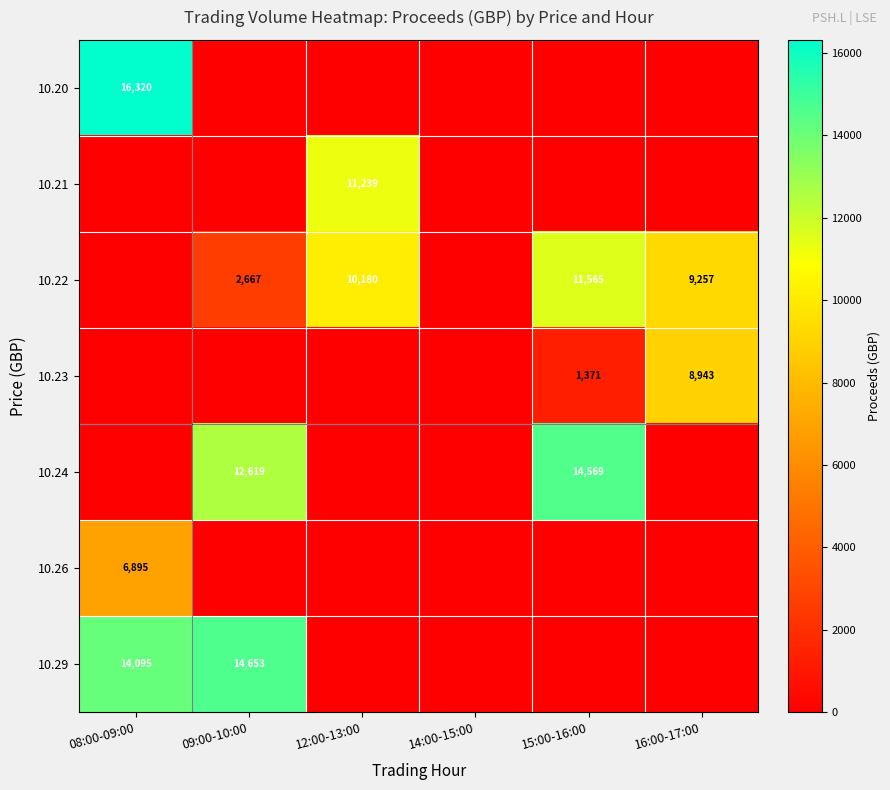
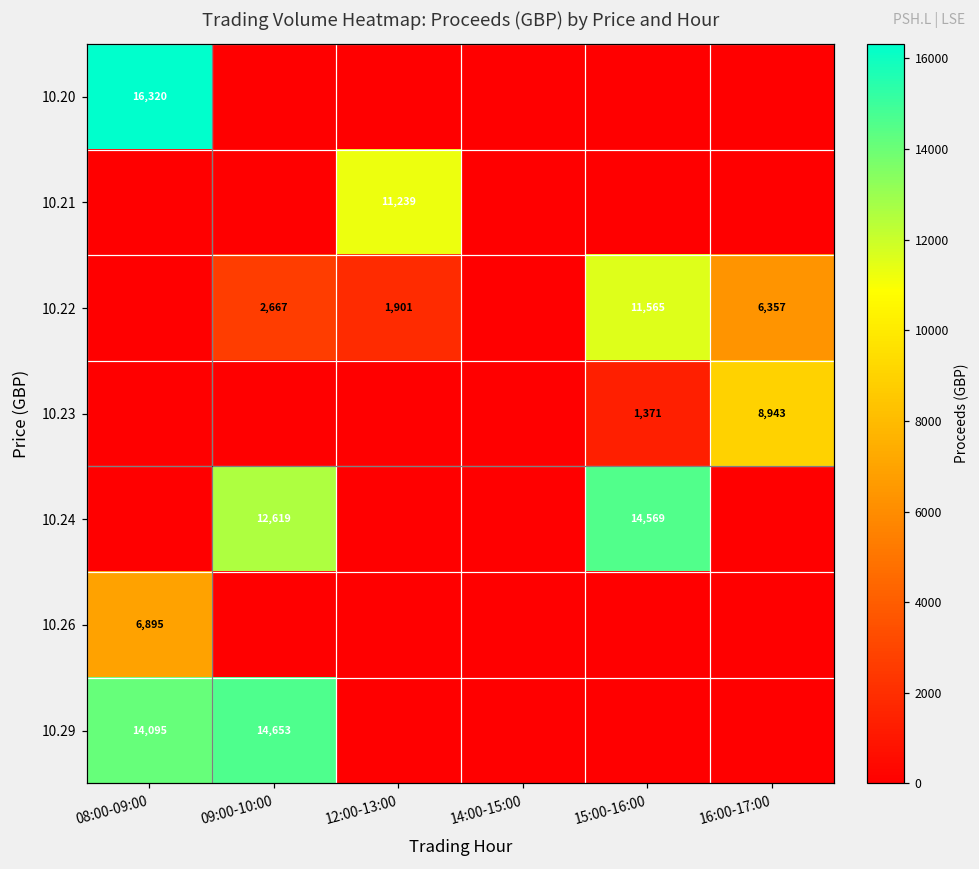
10.22, 12:00-13:00: 10,180 -> 1,901
10.22, 16:00-17:00: 9,257 -> 6,357
